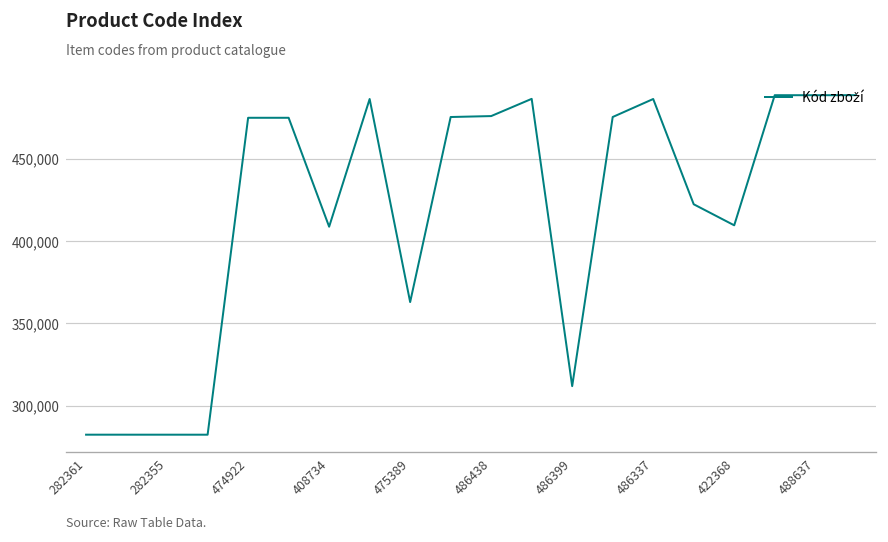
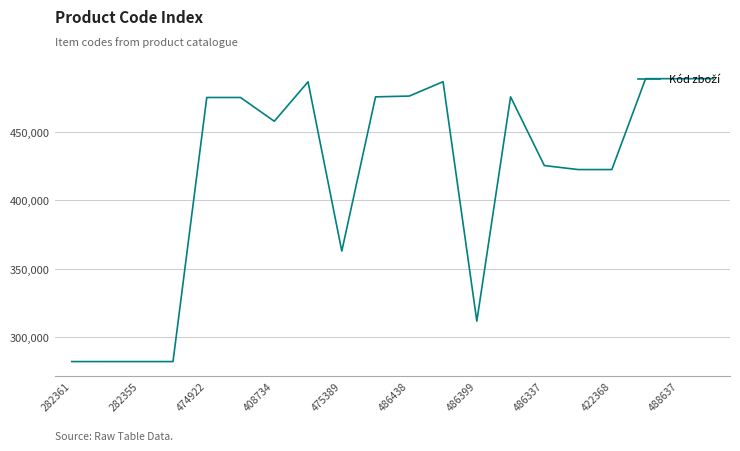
408734: 409,000 -> 458,000
486337: 486,000 -> 425,000
422368: 410,000 -> 422,000
